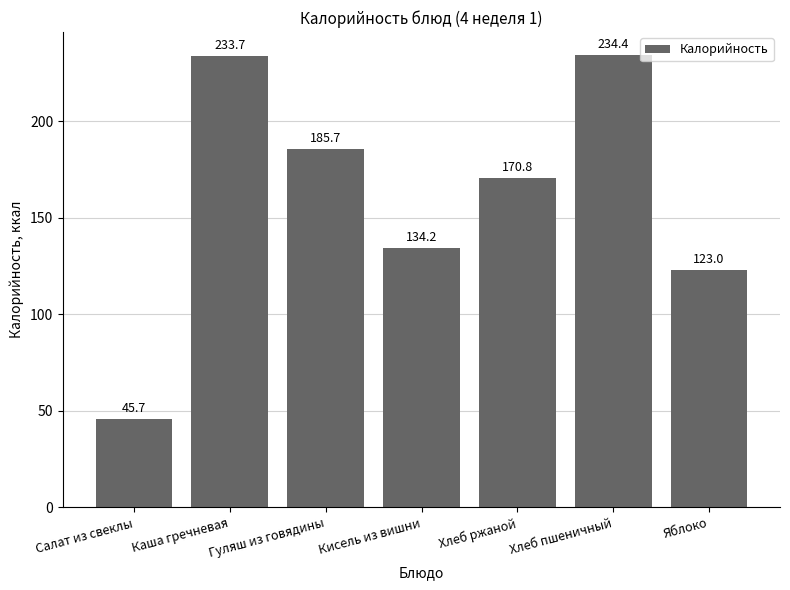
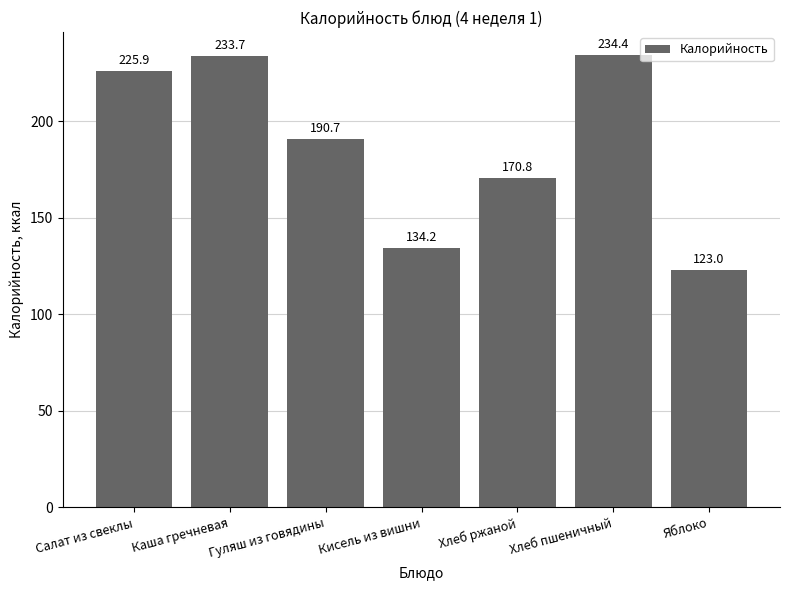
Салат из свеклы: 45.7 -> 225.9
Гуляш из говядины: 185.7 -> 190.7
